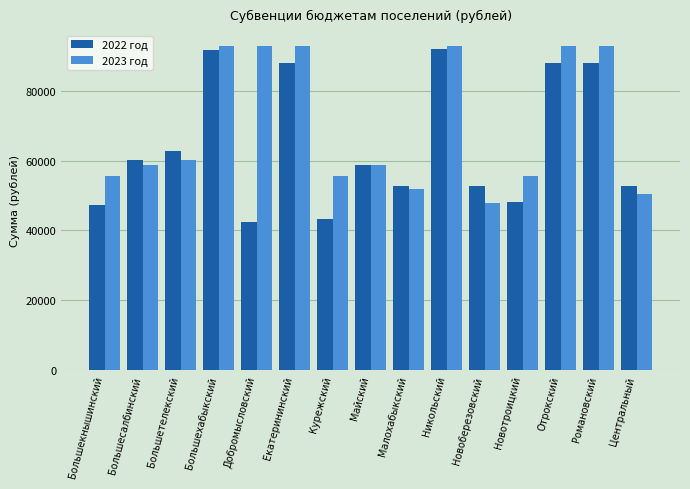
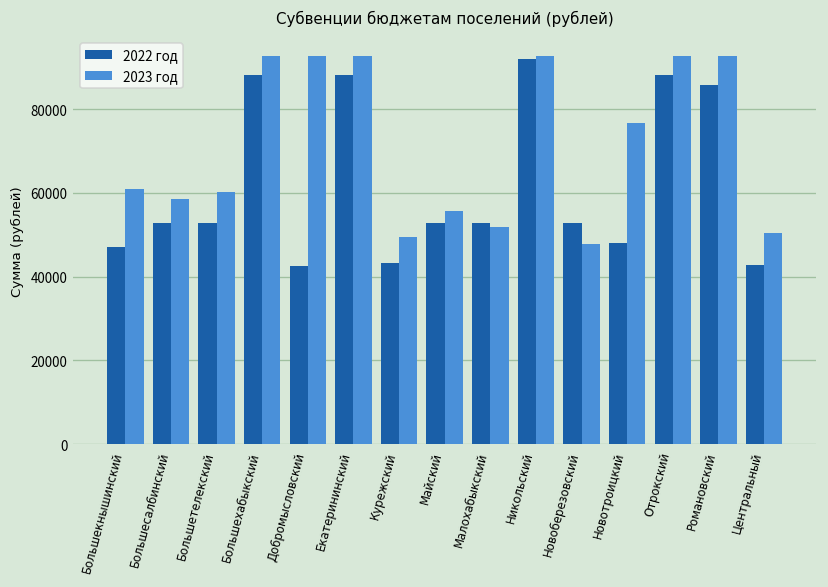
2023 год, Большекнышинский: 56000 -> 61000
2022 год, Большесалбинский: 60000 -> 53000
2022 год, Большетелекский: 63000 -> 53000
2022 год, Большехабыкский: 92000 -> 88000
2023 год, Курежский: 56000 -> 49000
2022 год, Майский: 59000 -> 53000
2023 год, Майский: 59000 -> 56000
2023 год, Новотроицкий: 56000 -> 77000
2022 год, Романовский: 88000 -> 86000
2022 год, Центральный: 53000 -> 43000
